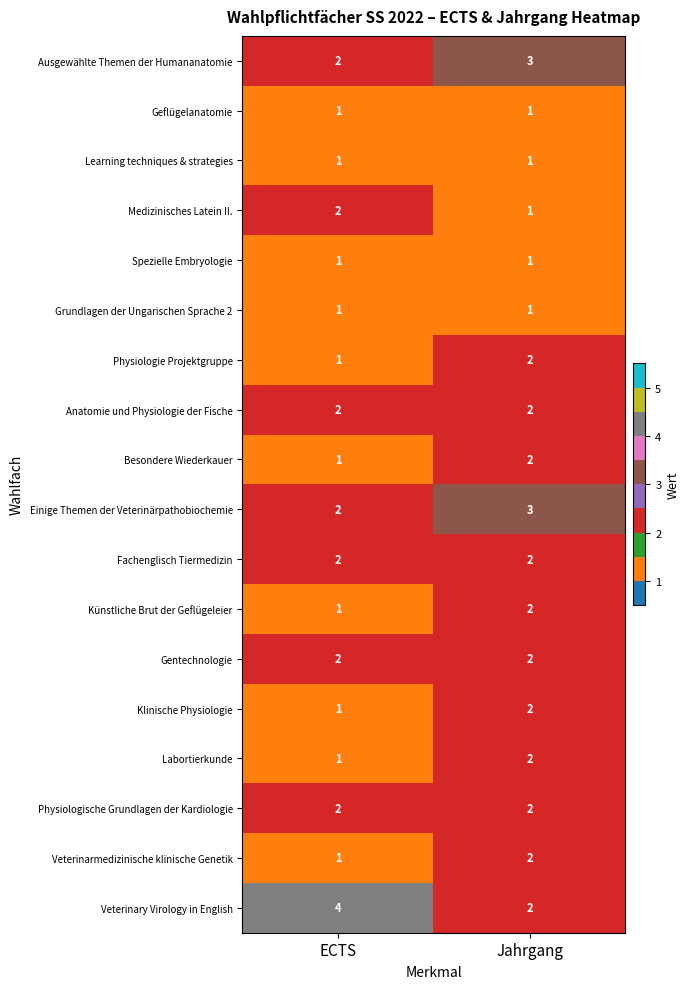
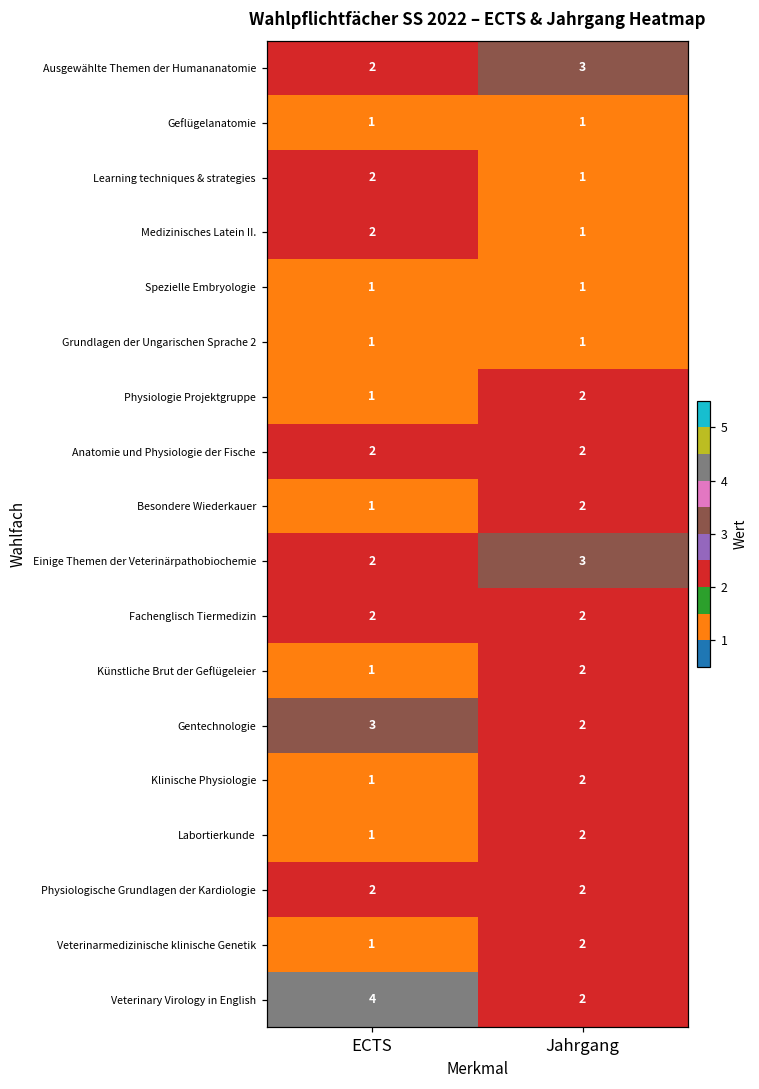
Learning techniques & strategies, ECTS: 1 -> 2
Gentechnologie, ECTS: 2 -> 3
